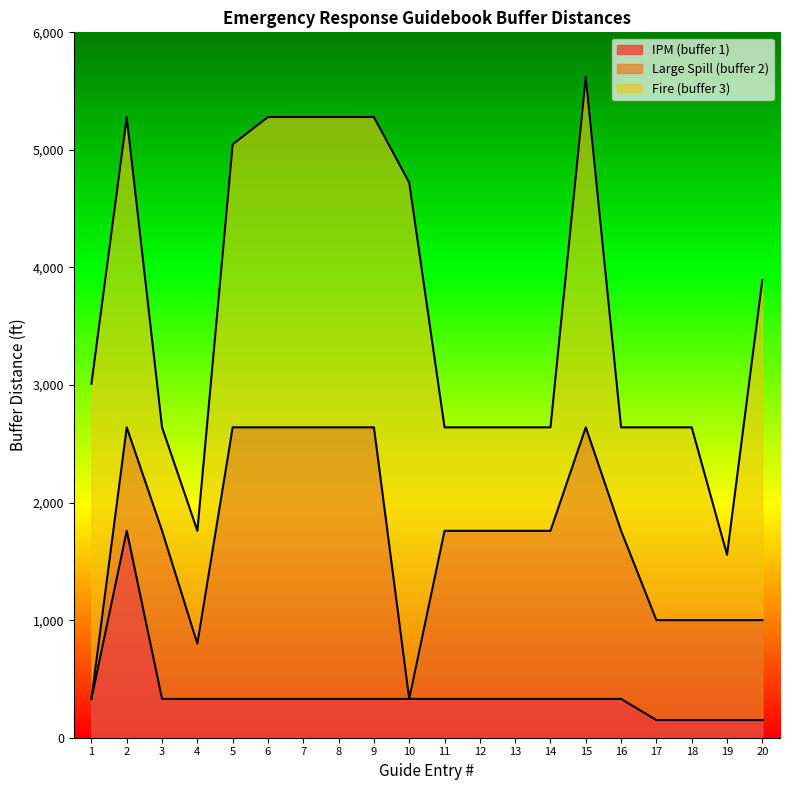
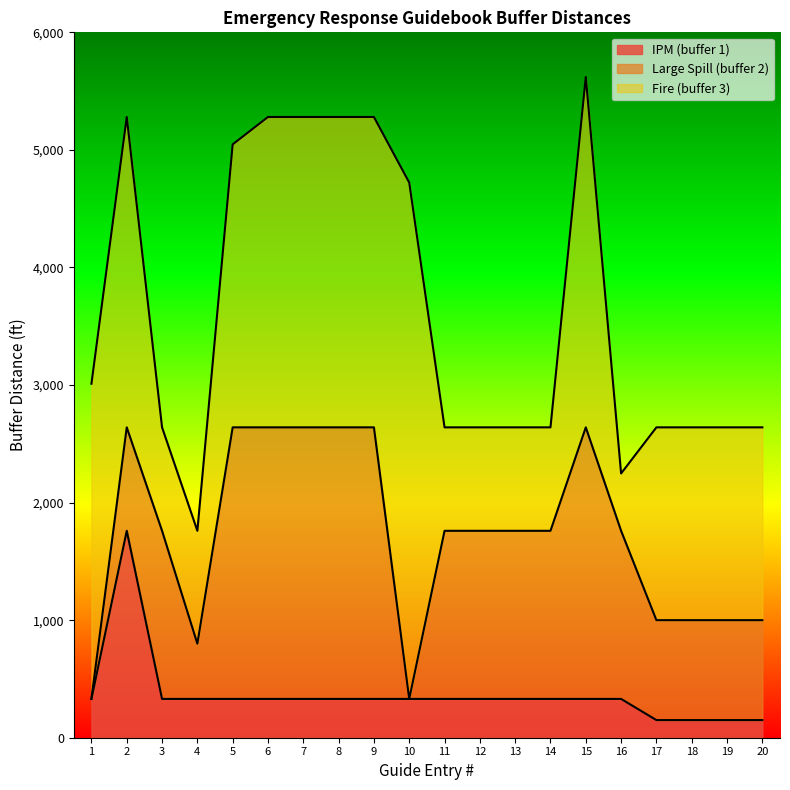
Fire (buffer 3), 16: 2,640 -> 2,250
Fire (buffer 3), 19: 1,560 -> 2,640
Fire (buffer 3), 20: 3,890 -> 2,640
